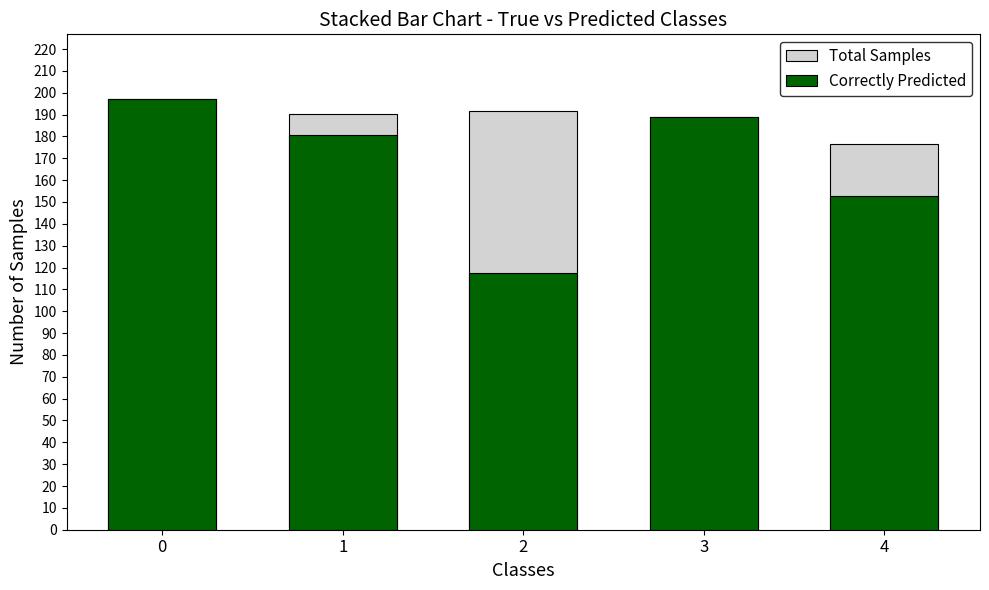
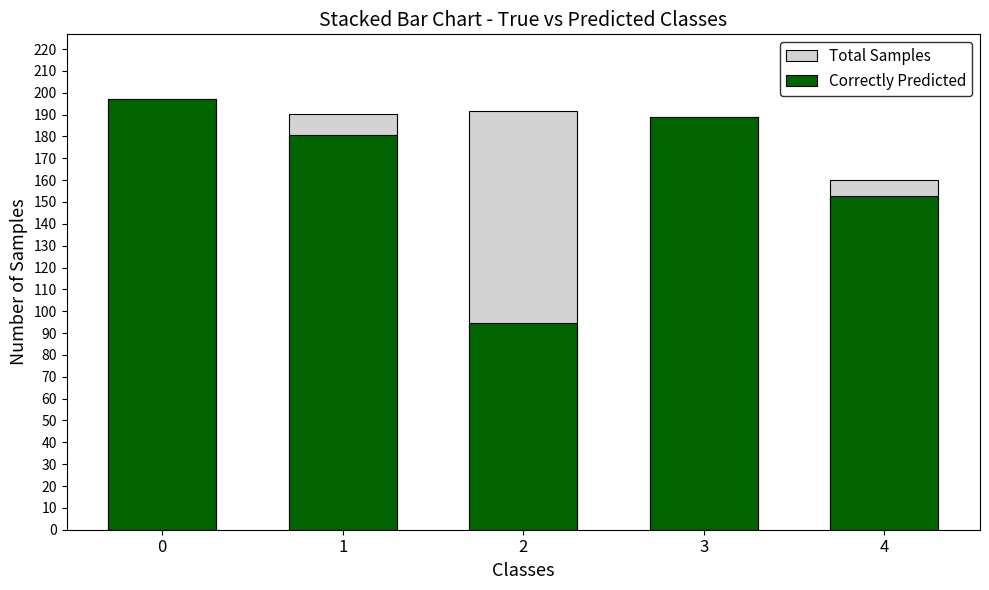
Correctly Predicted, 2: 117 -> 95
Total Samples, 4: 177 -> 160
